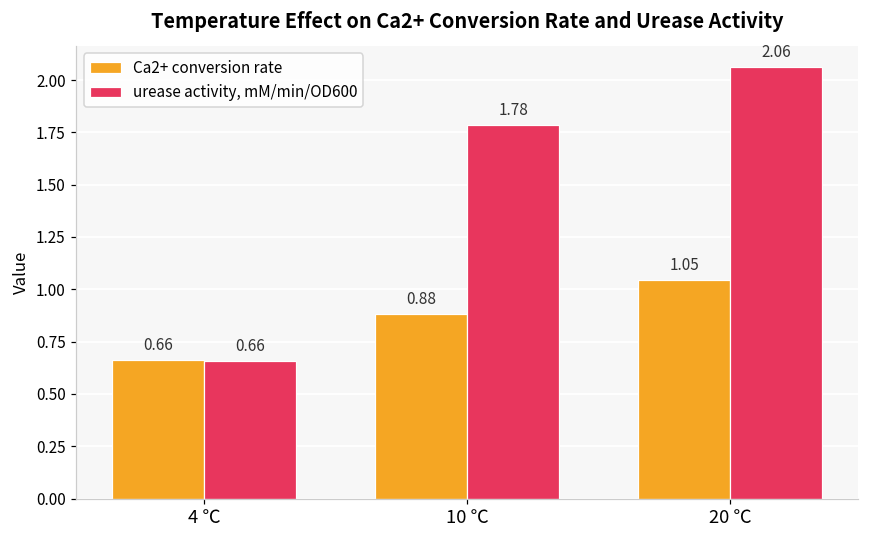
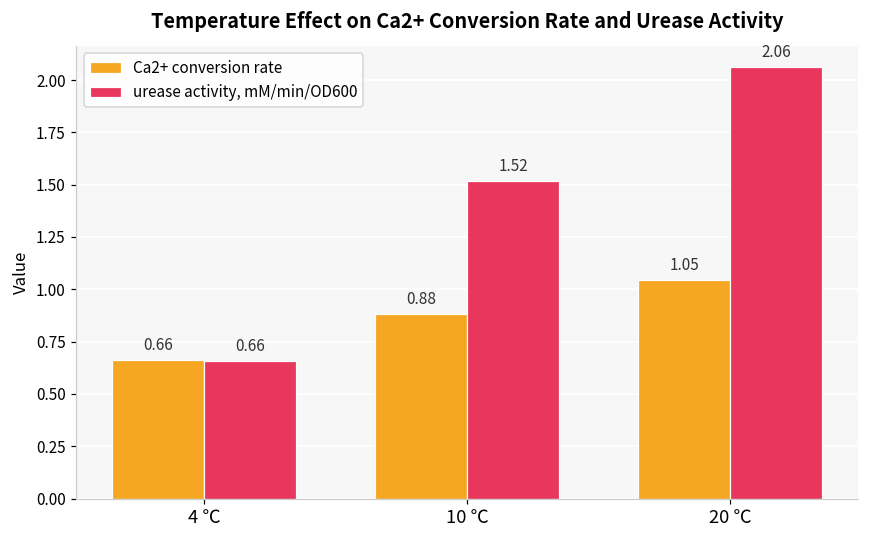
urease activity, mM/min/OD600, 10 ℃: 1.78 -> 1.52
